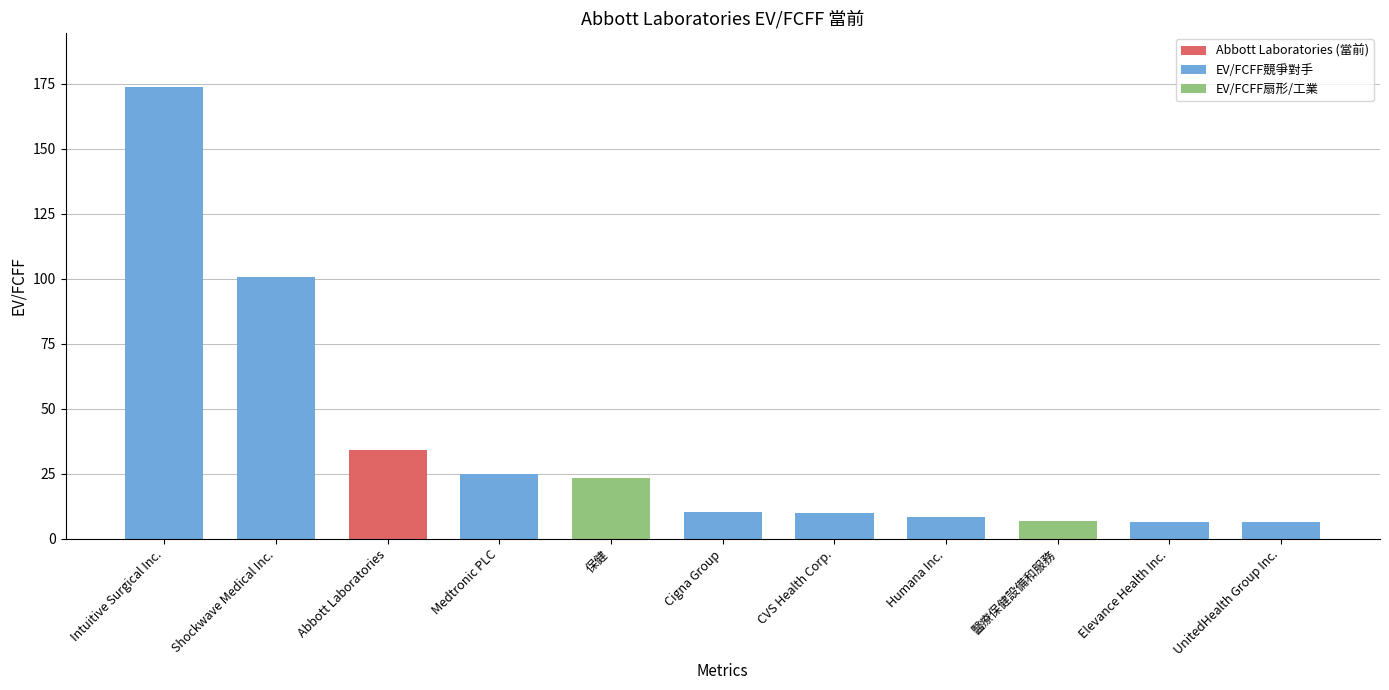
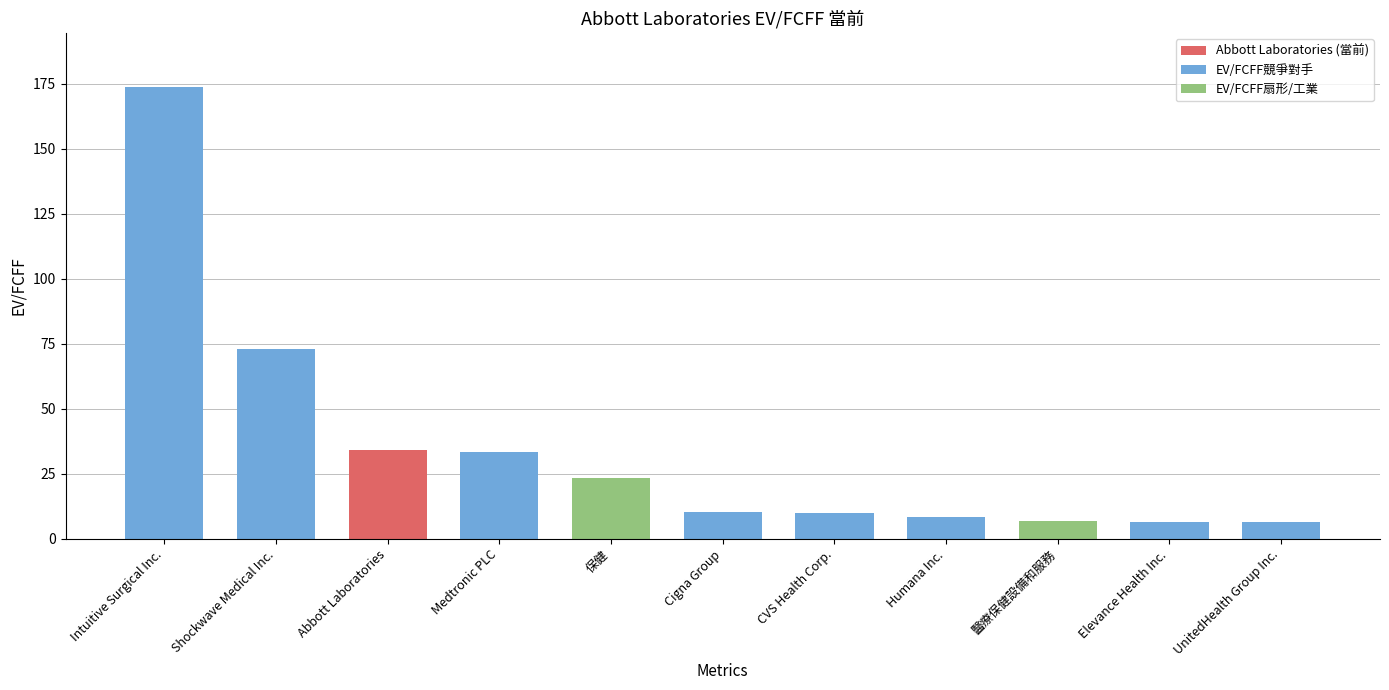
Shockwave Medical Inc.: 101 -> 73
Medtronic PLC: 25 -> 34
